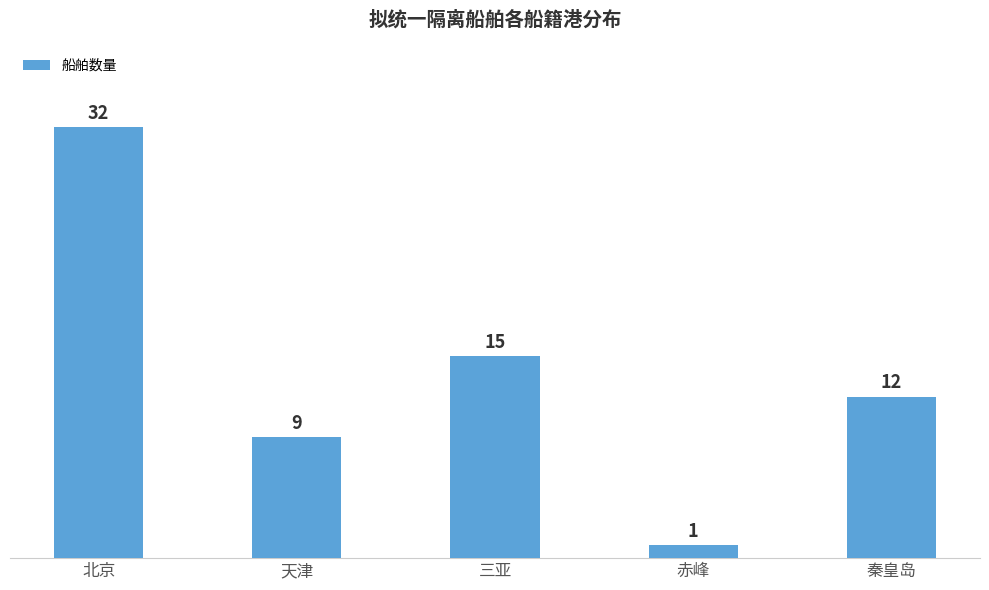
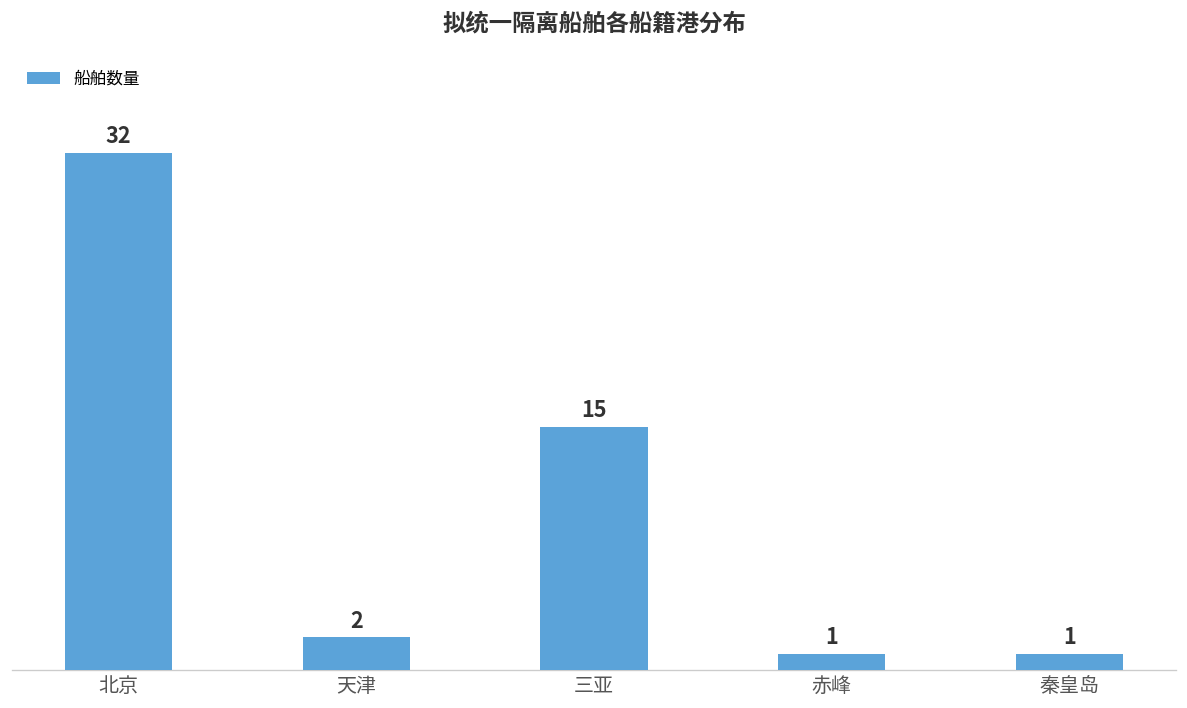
天津: 9 -> 2
秦皇岛: 12 -> 1
